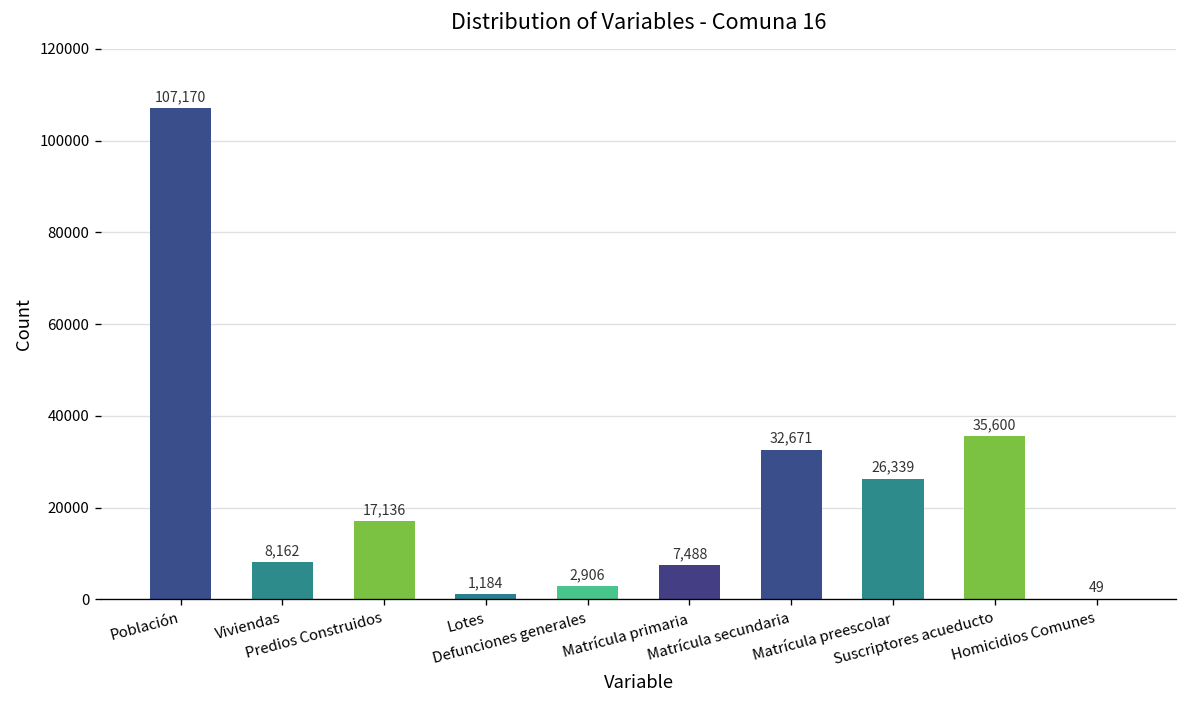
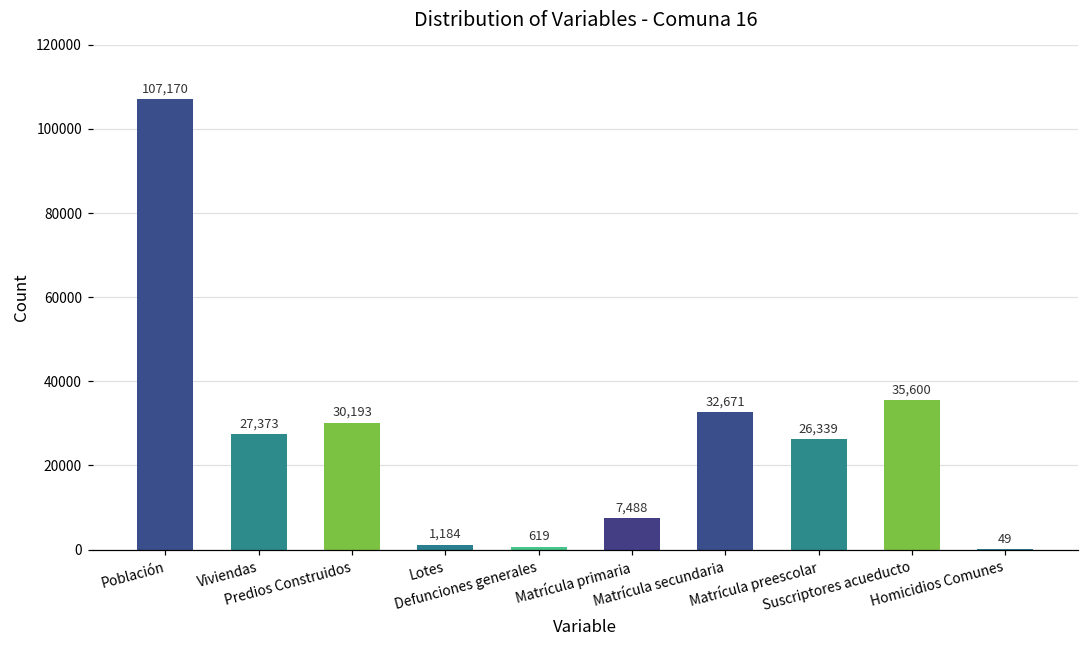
Viviendas: 8,162 -> 27,373
Predios Construidos: 17,136 -> 30,193
Defunciones generales: 2,906 -> 619
